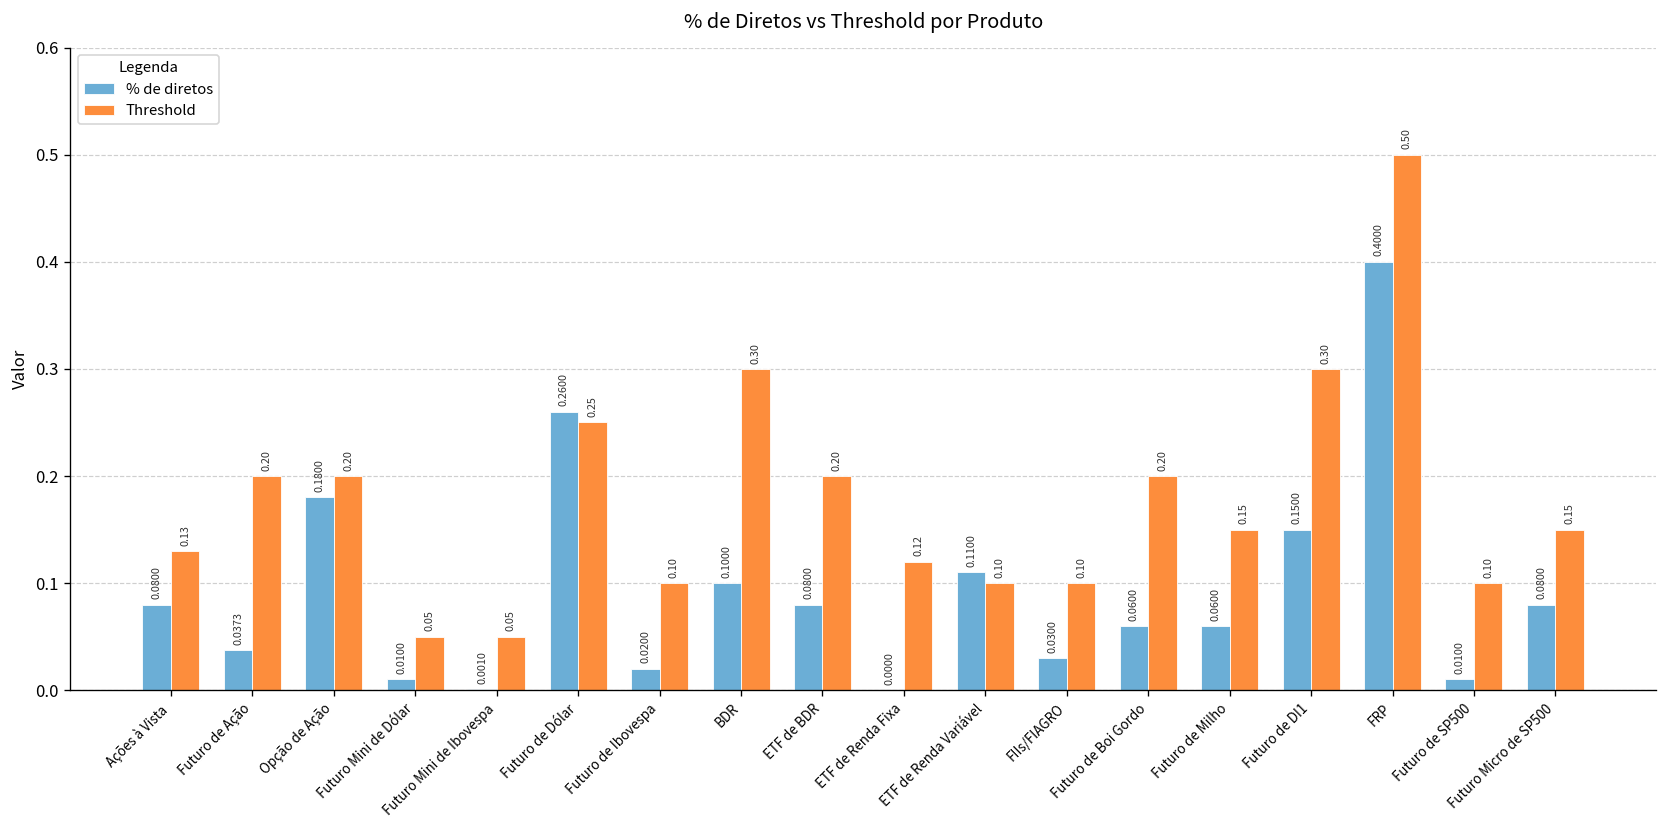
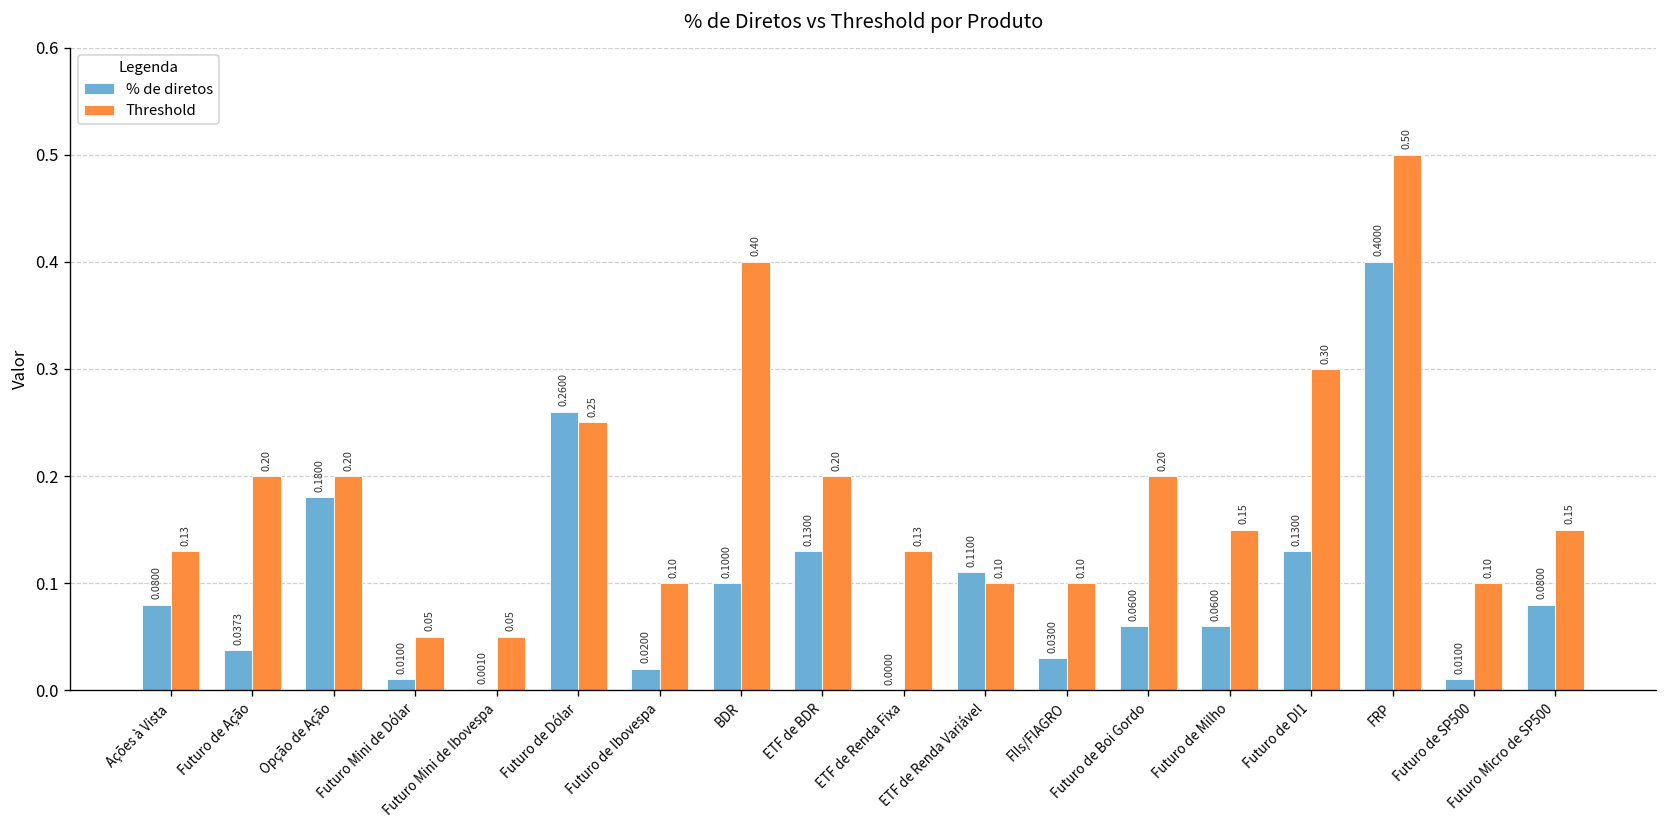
Threshold, BDR: 0.30 -> 0.40
% de diretos, ETF de BDR: 0.0800 -> 0.1300
Threshold, ETF de Renda Fixa: 0.12 -> 0.13
% de diretos, Futuro de DI1: 0.1500 -> 0.1300
